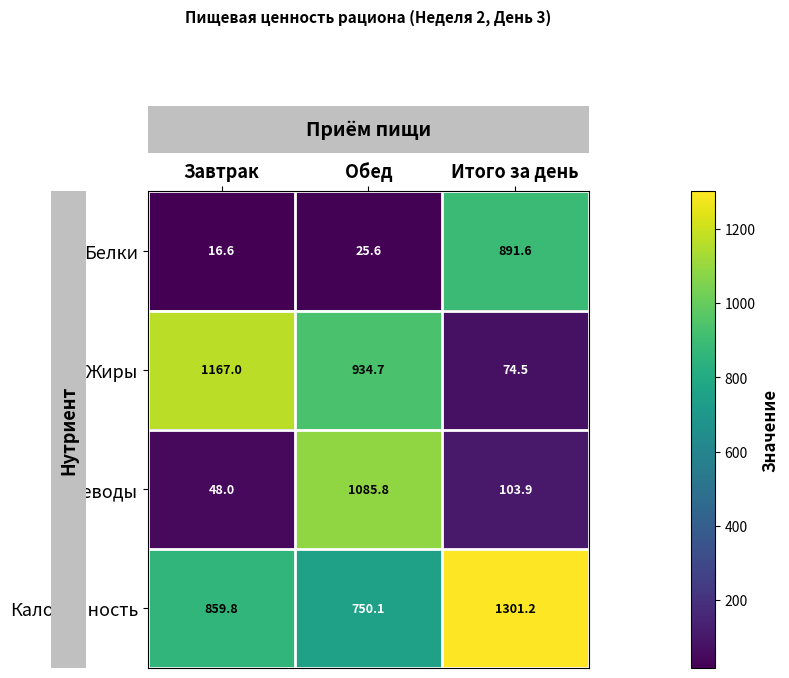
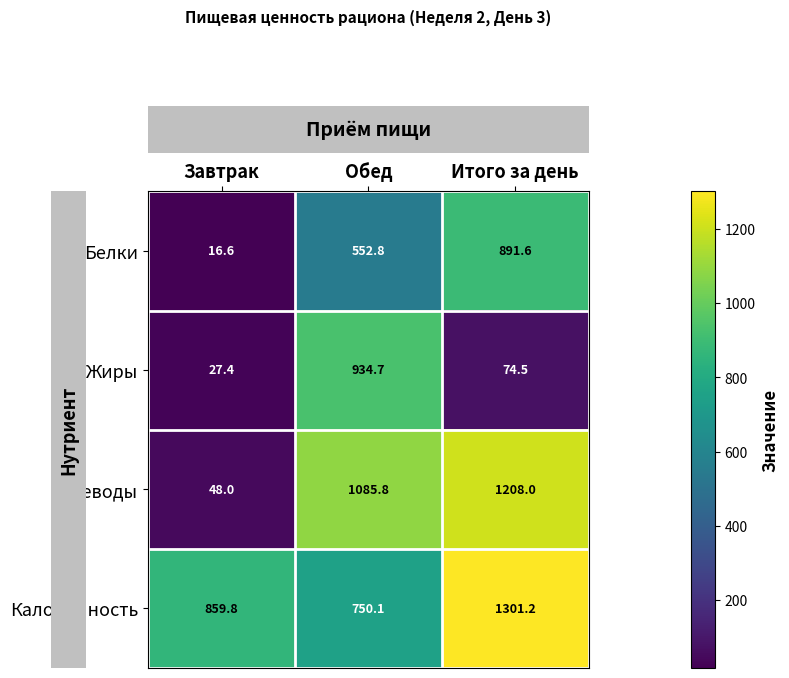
Белки, Обед: 25.6 -> 552.8
Жиры, Завтрак: 1167.0 -> 27.4
Углеводы, Итого за день: 103.9 -> 1208.0
